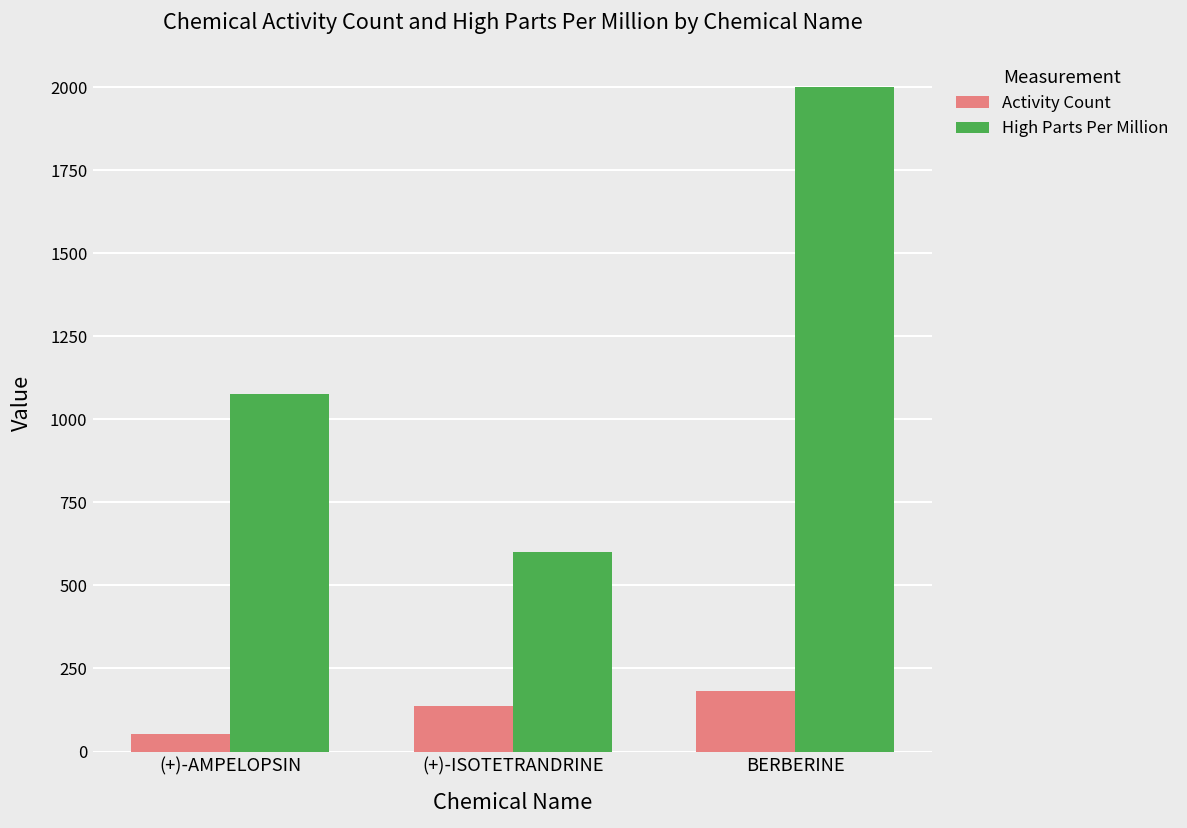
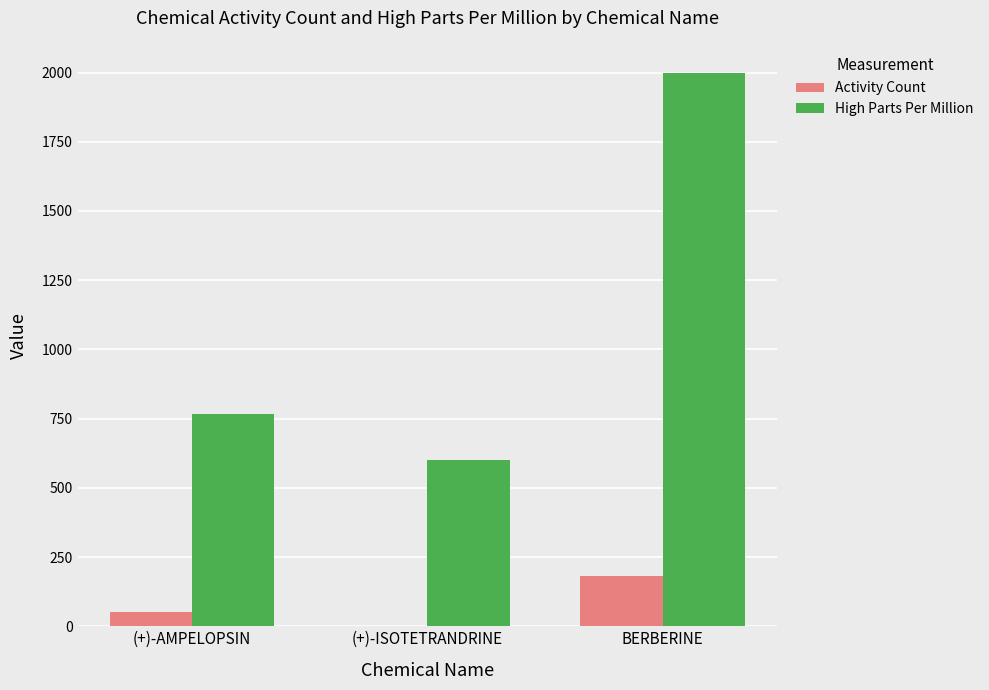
High Parts Per Million, (+)-AMPELOPSIN: 1080 -> 770
Activity Count, (+)-ISOTETRANDRINE: 140 -> 0
